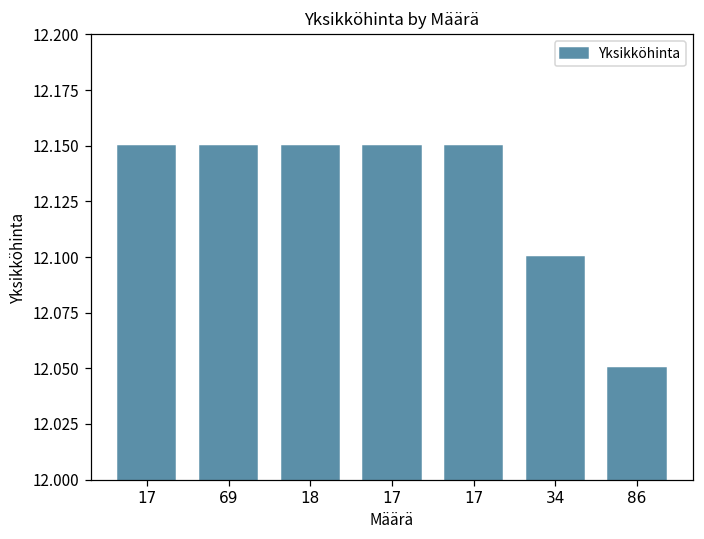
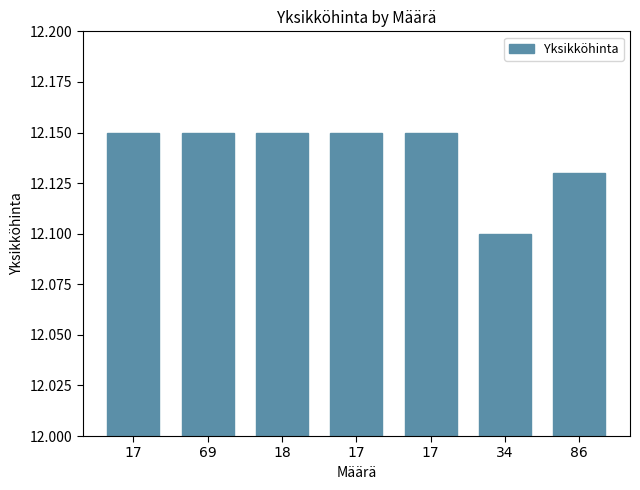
86: 12.05 -> 12.13
